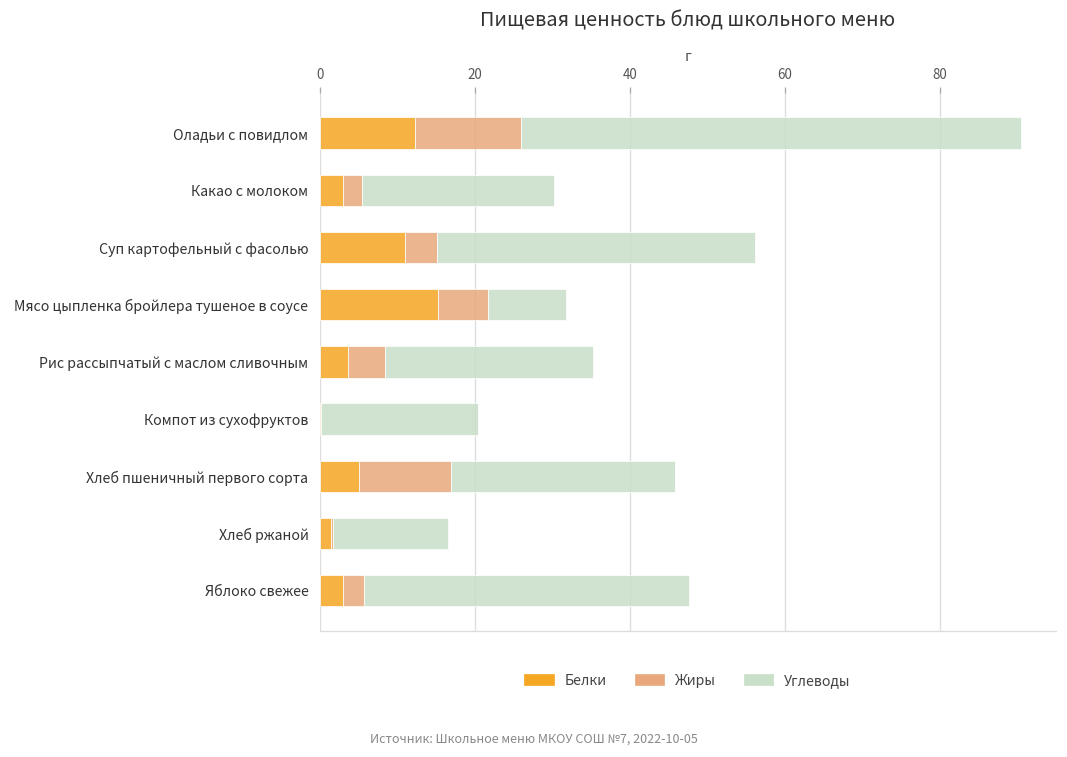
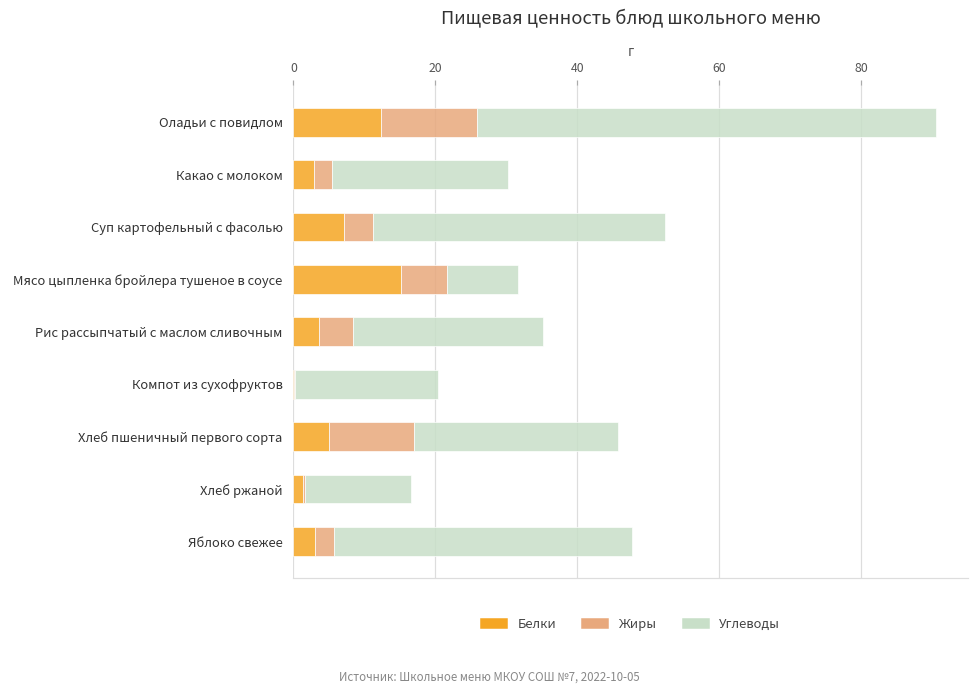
Белки, Суп картофельный с фасолью: 11 -> 7
